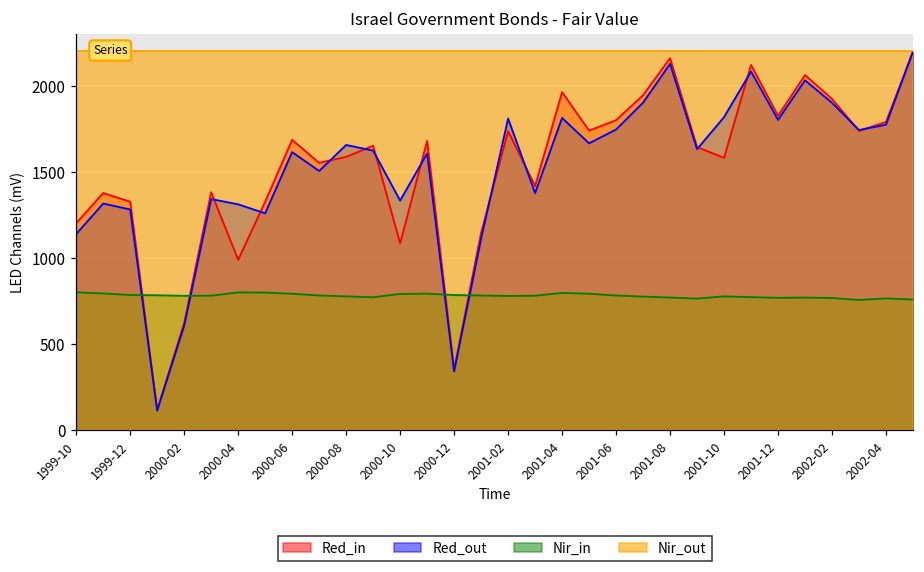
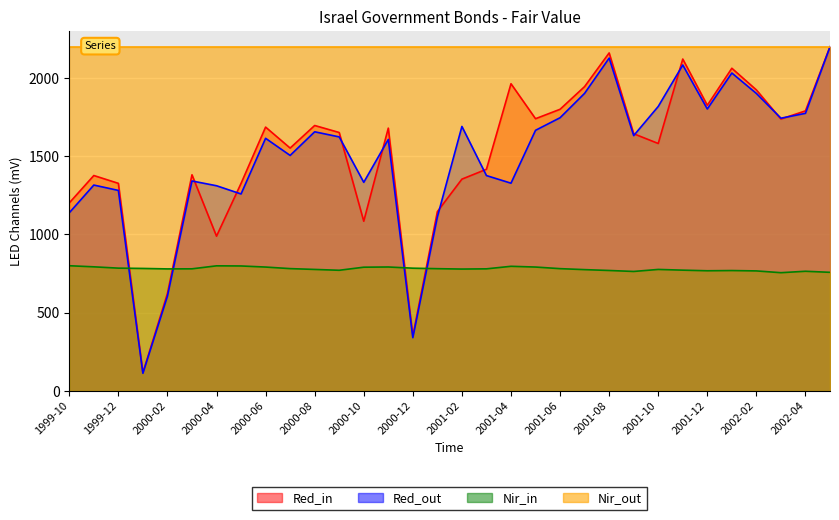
Red_in, 2000-08: 1590 -> 1700
Red_in, 2001-02: 1740 -> 1350
Red_out, 2001-02: 1810 -> 1690
Red_out, 2001-04: 1810 -> 1330
